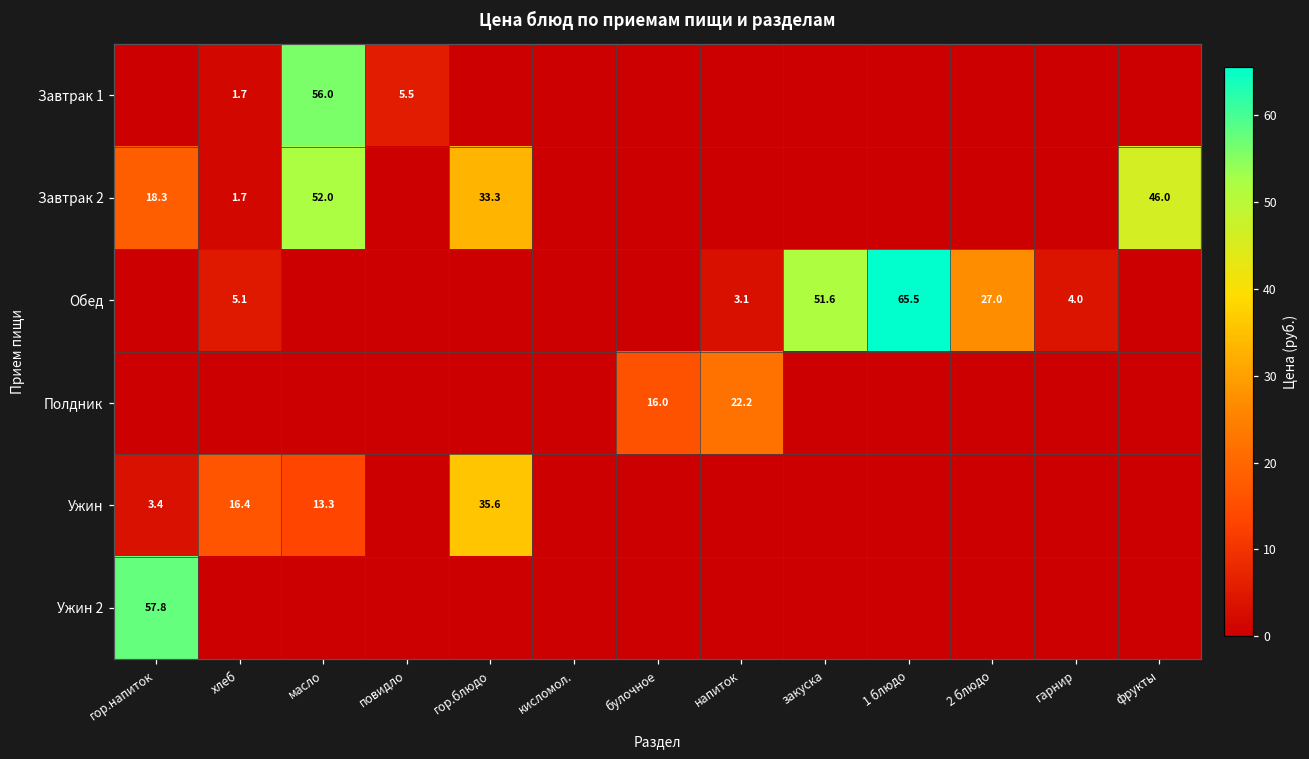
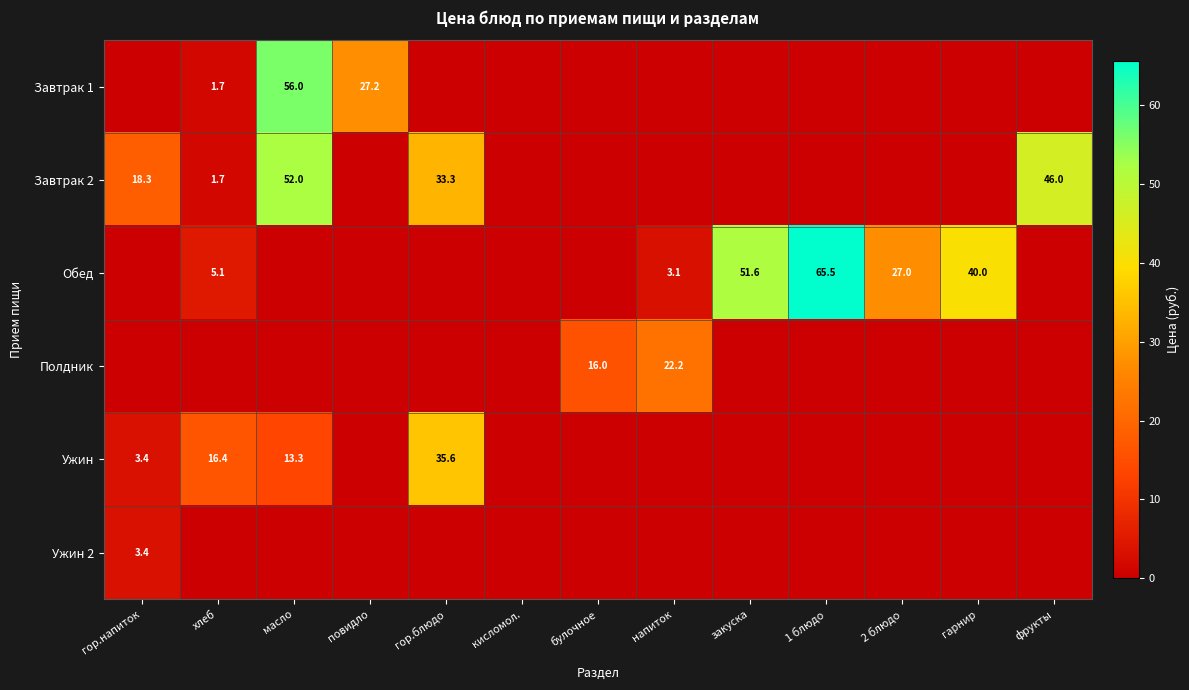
Завтрак 1, повидло: 5.5 -> 27.2
Обед, гарнир: 4.0 -> 40.0
Ужин 2, гор.напиток: 57.8 -> 3.4
